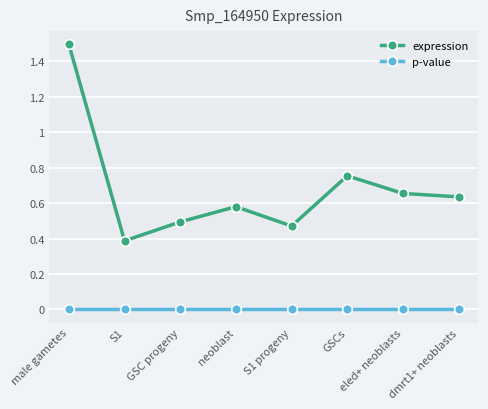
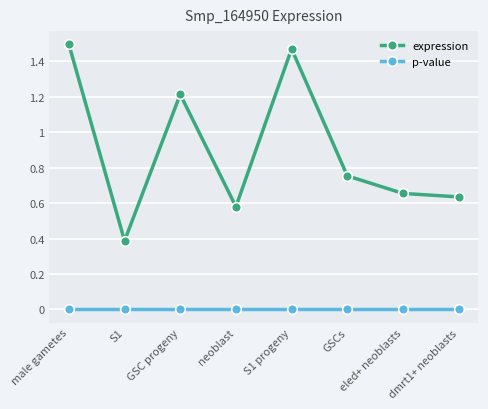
expression, GSC progeny: 0.49 -> 1.21
expression, S1 progeny: 0.47 -> 1.47
